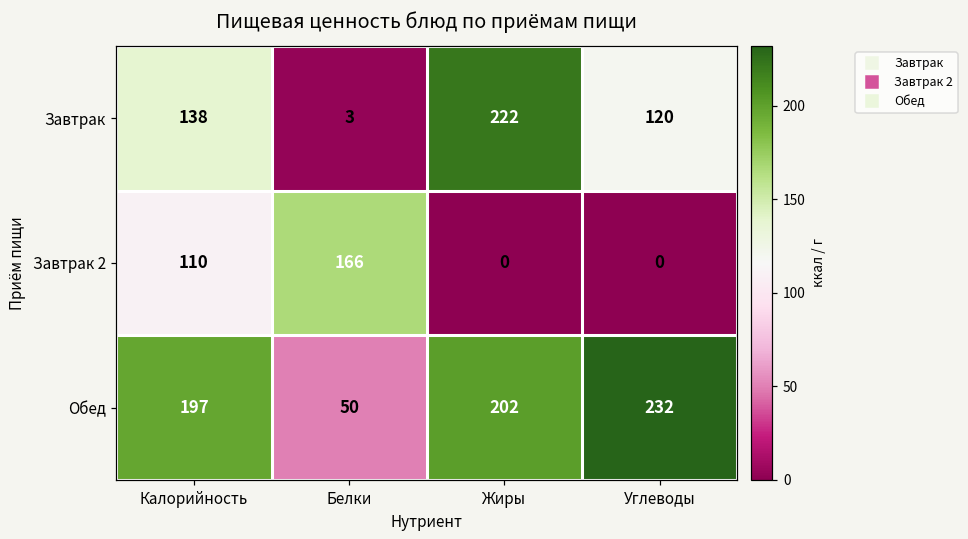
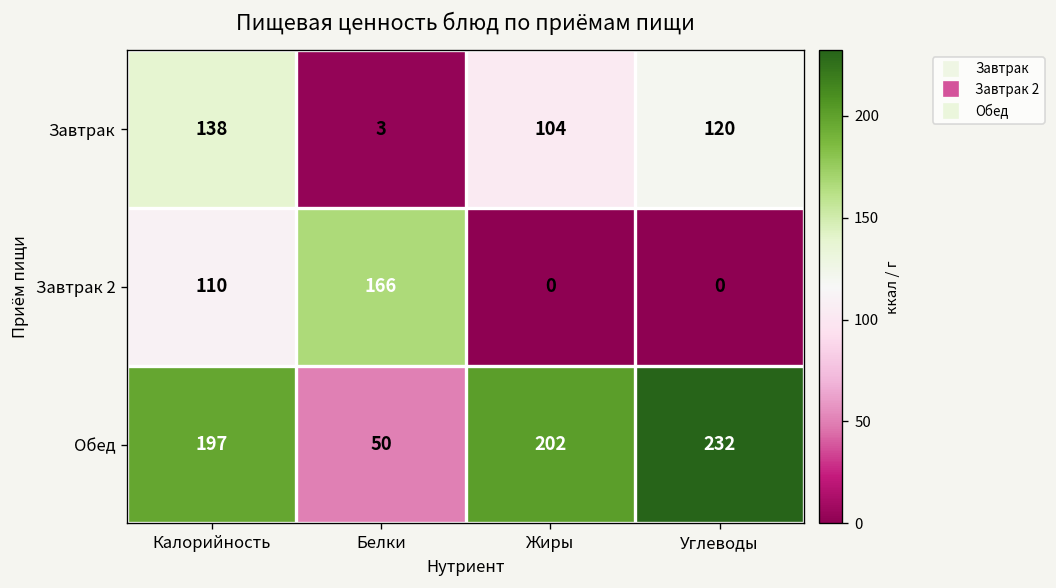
Завтрак, Жиры: 222 -> 104
